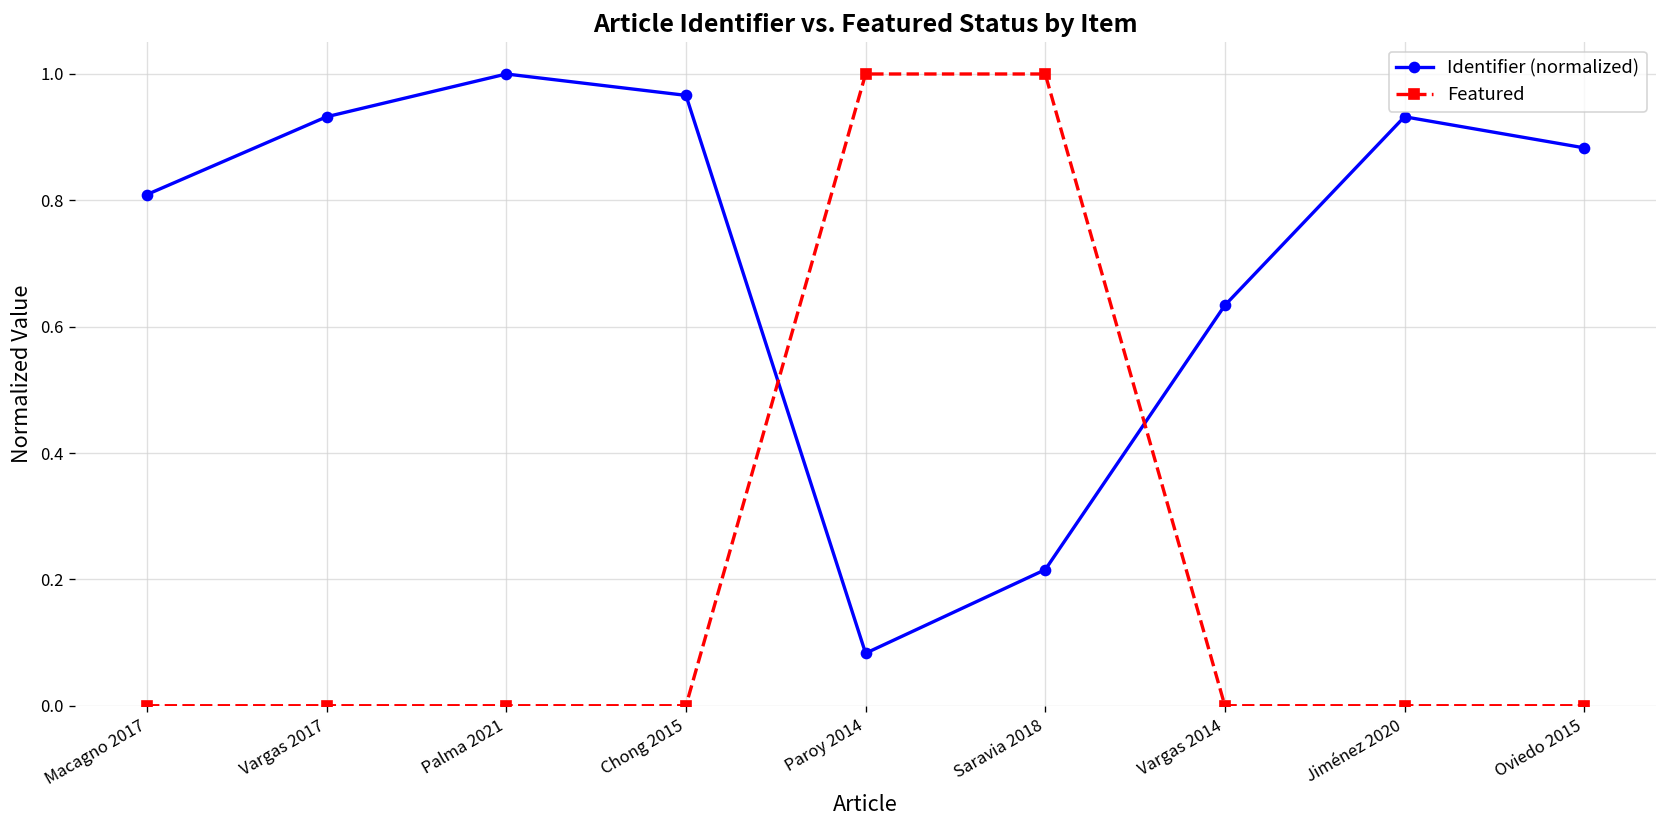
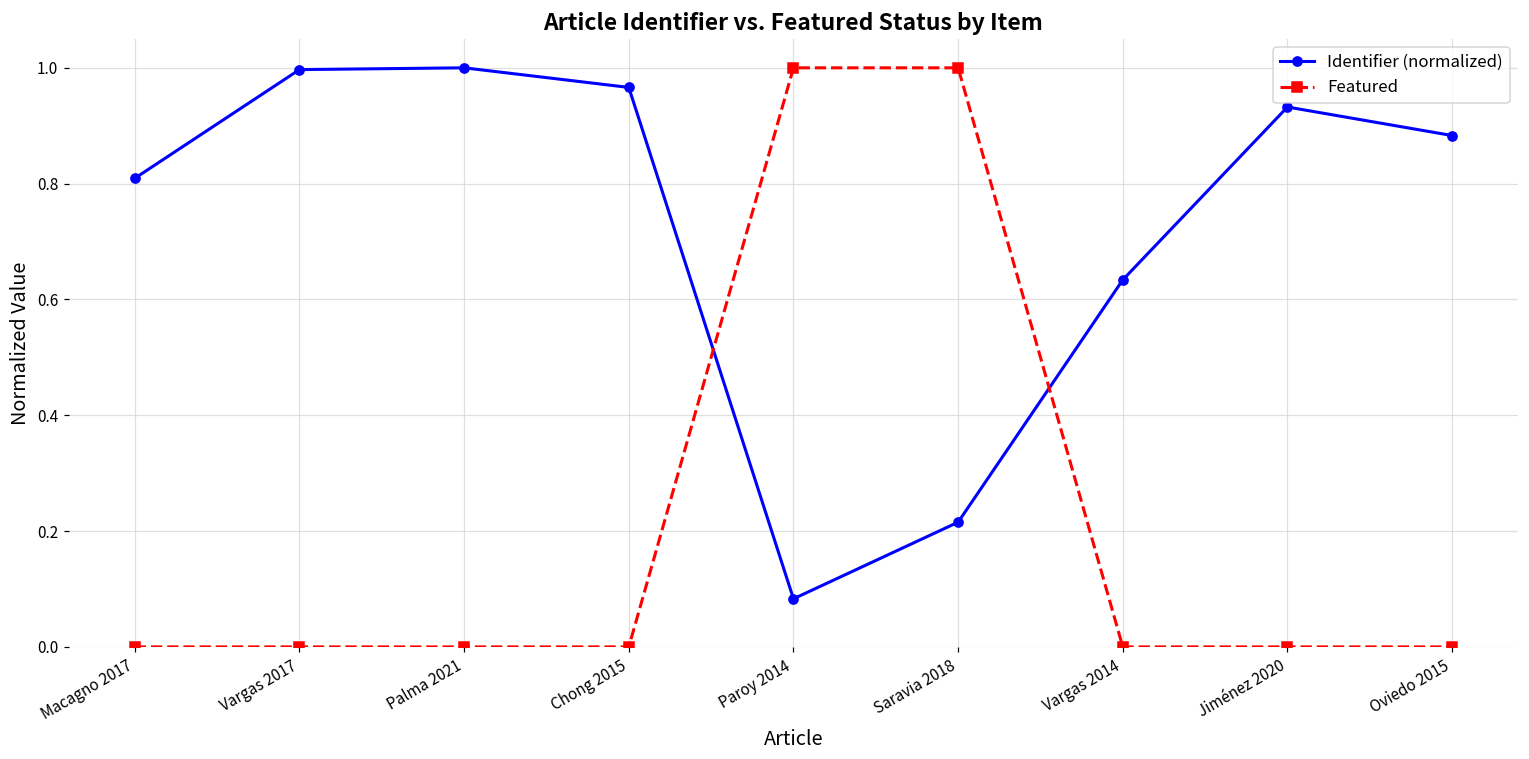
Identifier (normalized), Vargas 2017: 0.93 -> 1.00
